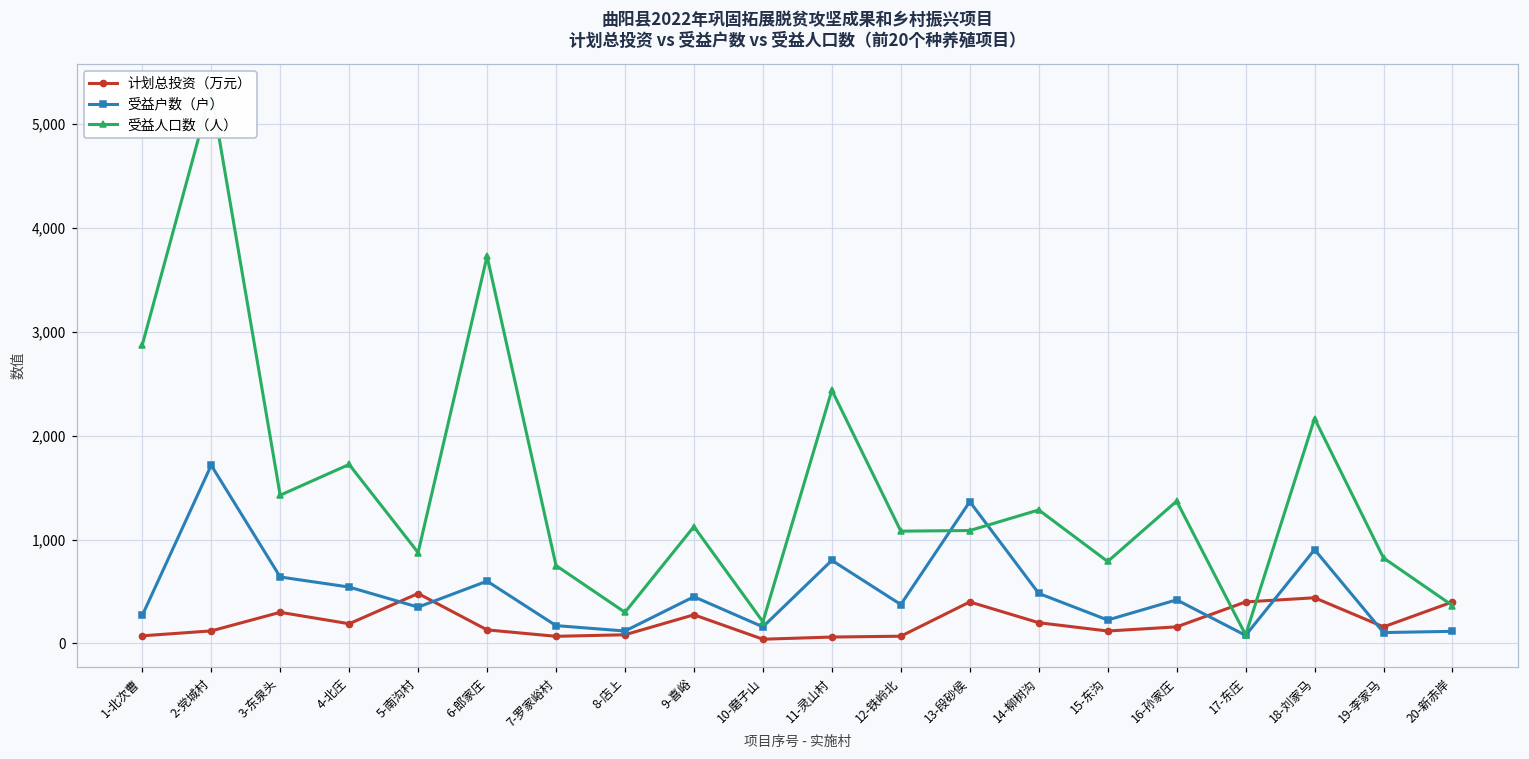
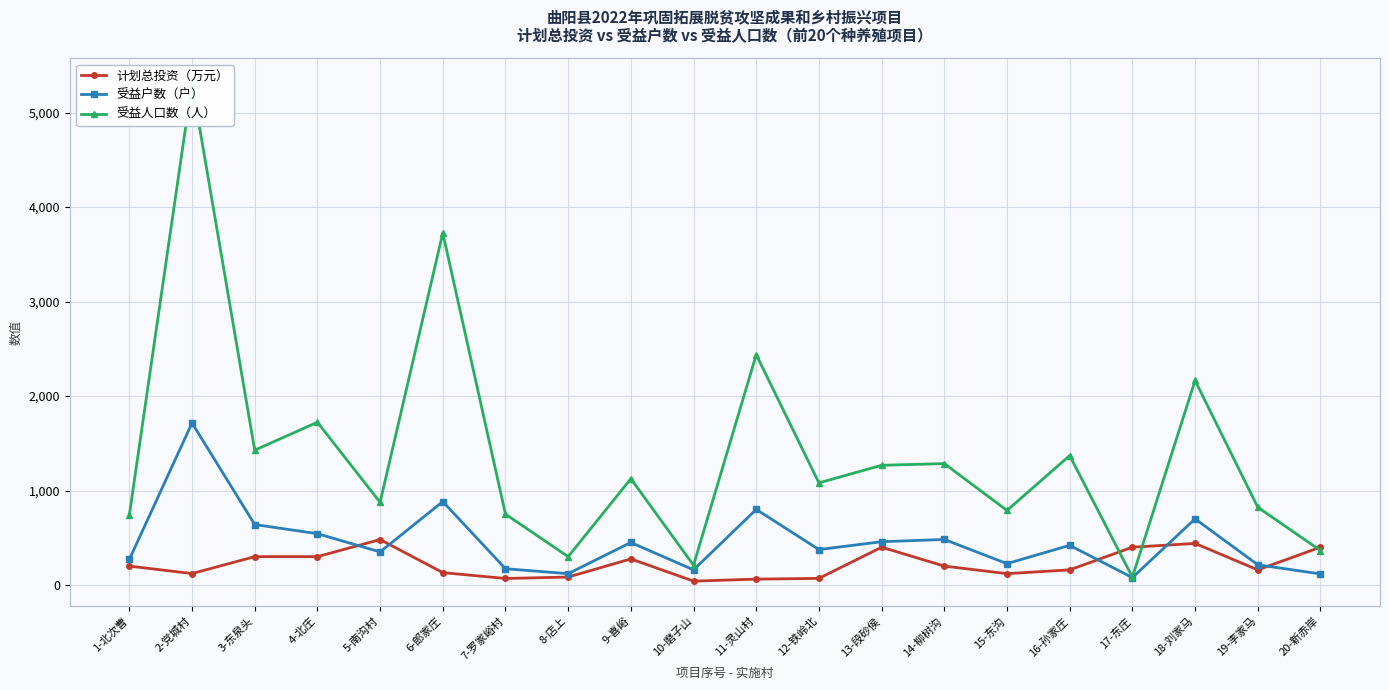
计划总投资（万元）, 1-北次曹: 100 -> 200
受益人口数（人）, 1-北次曹: 2,900 -> 700
计划总投资（万元）, 4-北庄: 200 -> 300
受益户数（户）, 6-郎家庄: 600 -> 900
受益户数（户）, 13-段砂侯: 1,400 -> 500
受益人口数（人）, 13-段砂侯: 1,100 -> 1,300
受益户数（户）, 18-刘家马: 900 -> 700
受益户数（户）, 19-李家马: 100 -> 200
